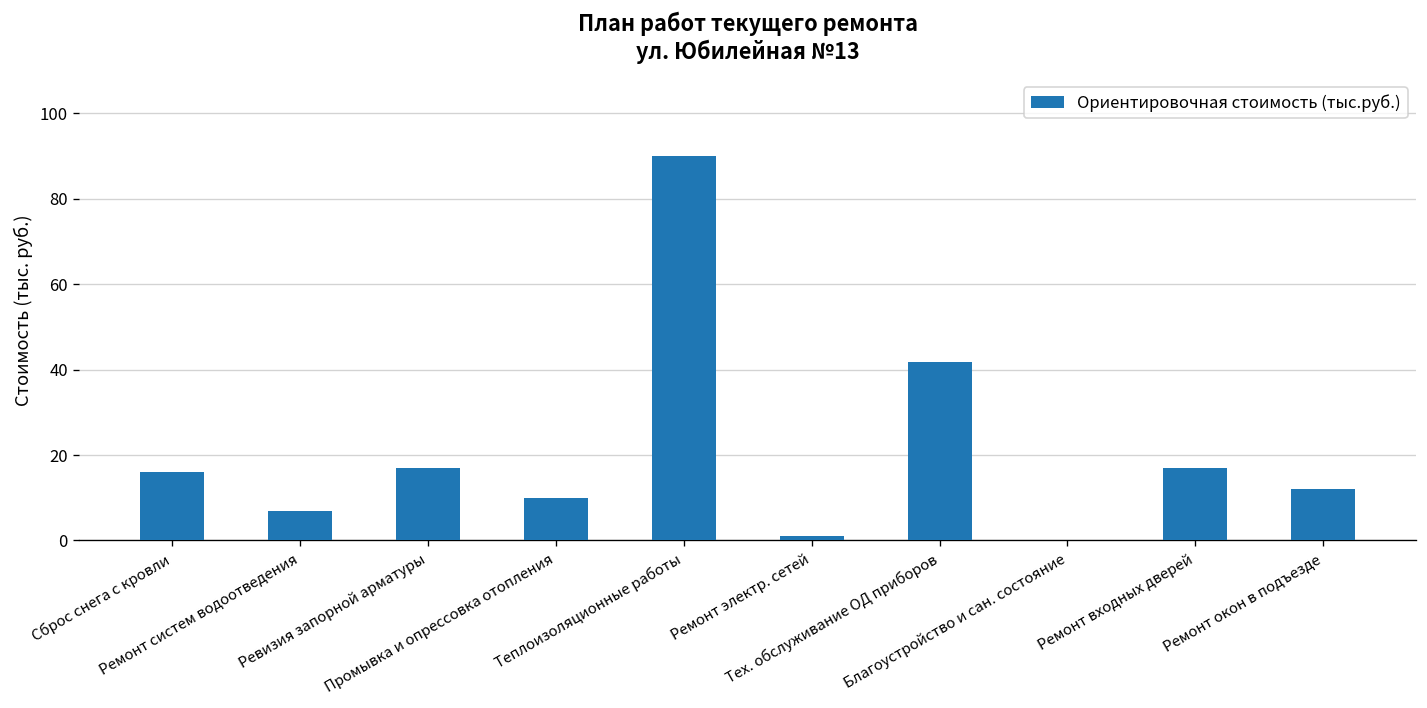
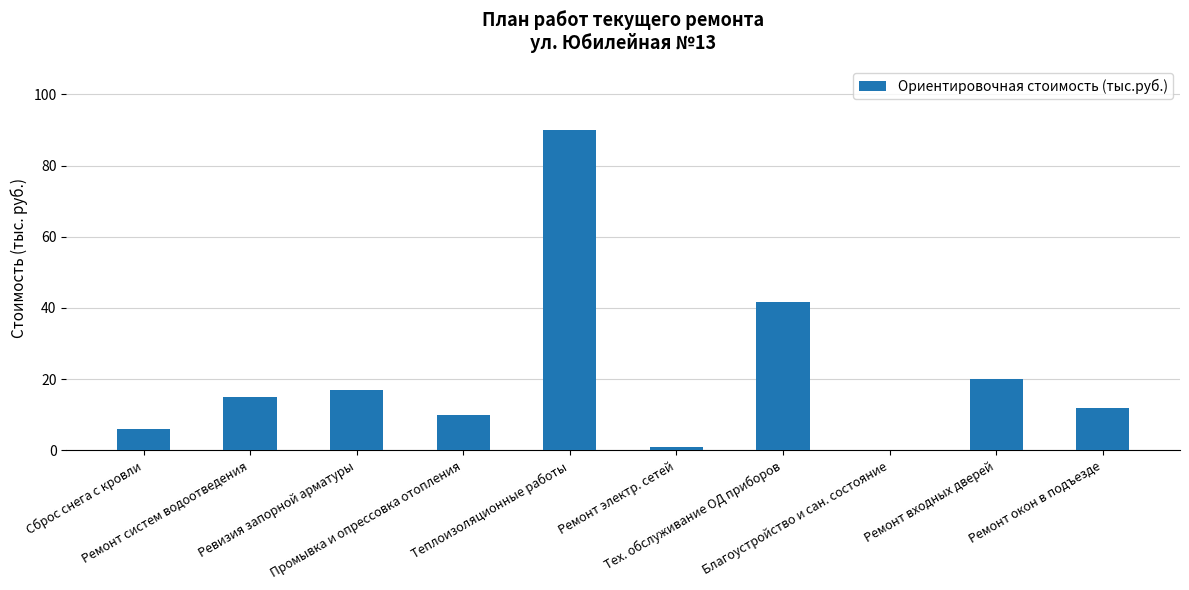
Сброс снега с кровли: 16 -> 6
Ремонт систем водоотведения: 7 -> 15
Ремонт входных дверей: 17 -> 20
